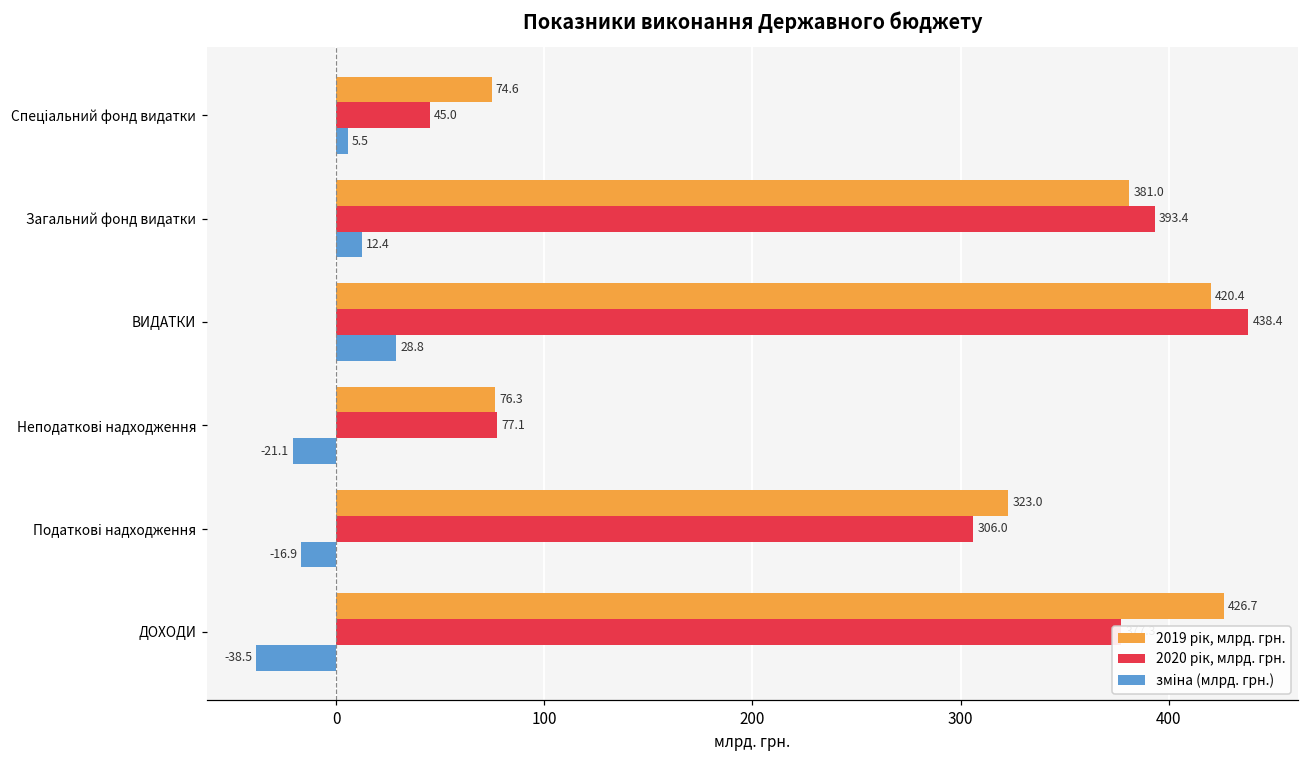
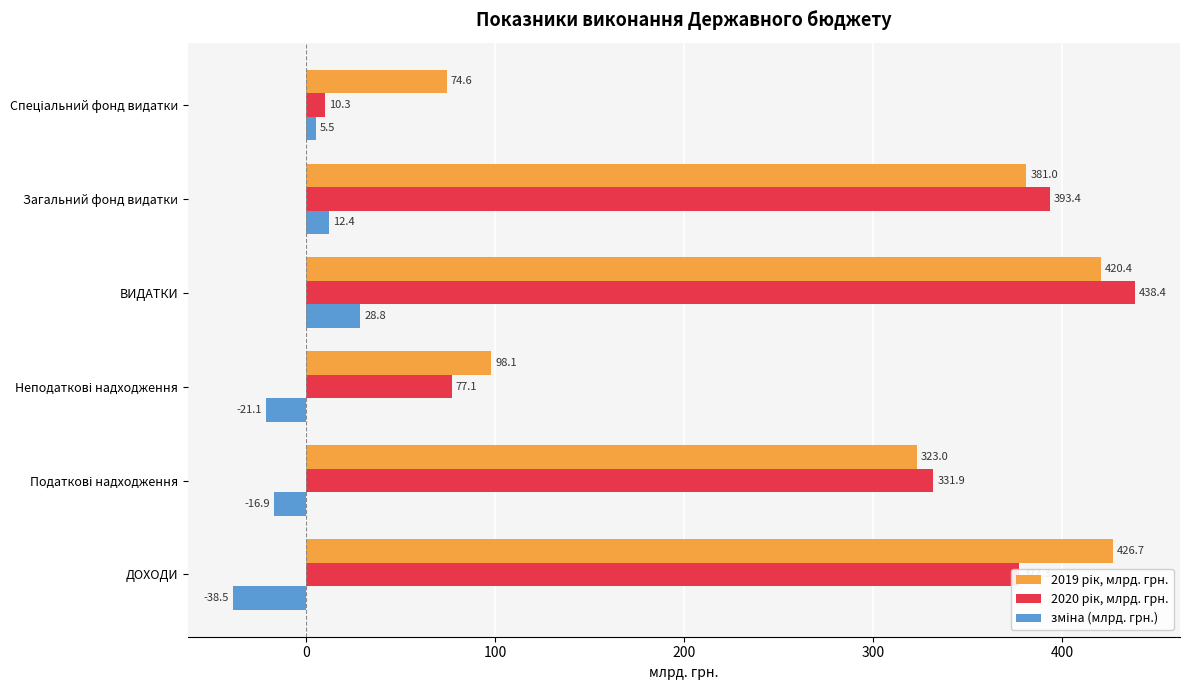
2020 рік, млрд. грн., Спеціальний фонд видатки: 45.0 -> 10.3
2019 рік, млрд. грн., Неподаткові надходження: 76.3 -> 98.1
2020 рік, млрд. грн., Податкові надходження: 306.0 -> 331.9
